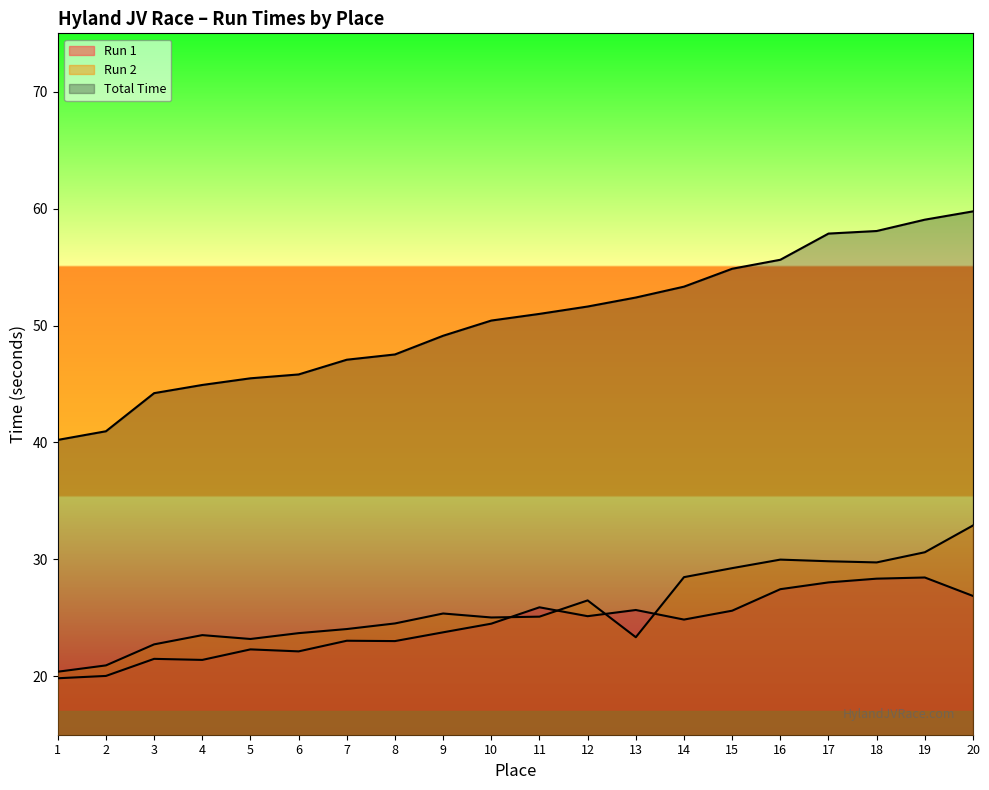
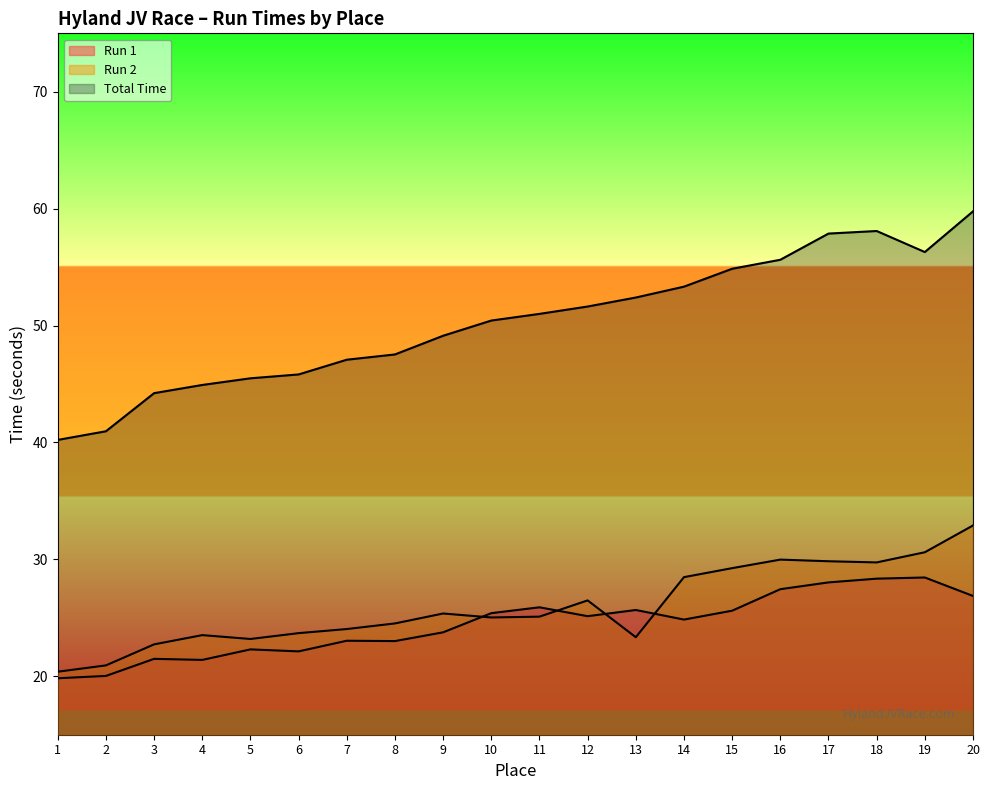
Run 1, 10: 24.5 -> 25.4
Total Time, 19: 59.1 -> 56.3
